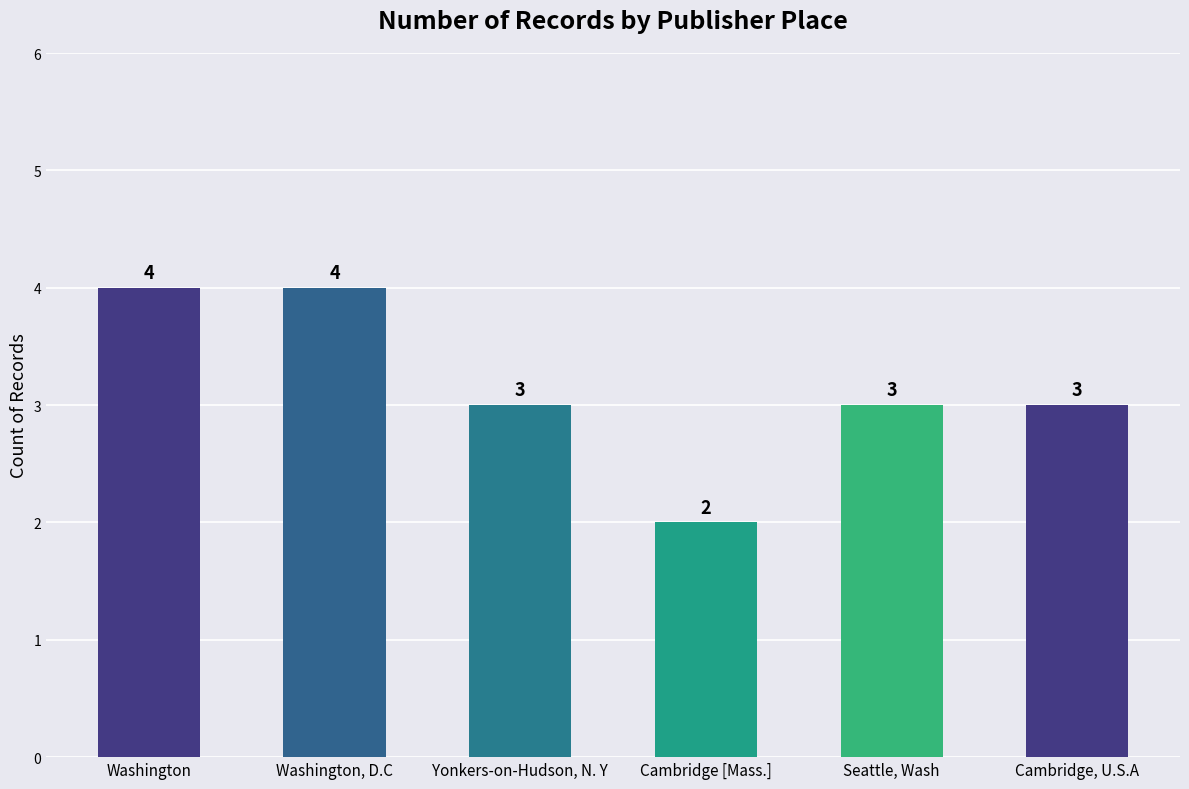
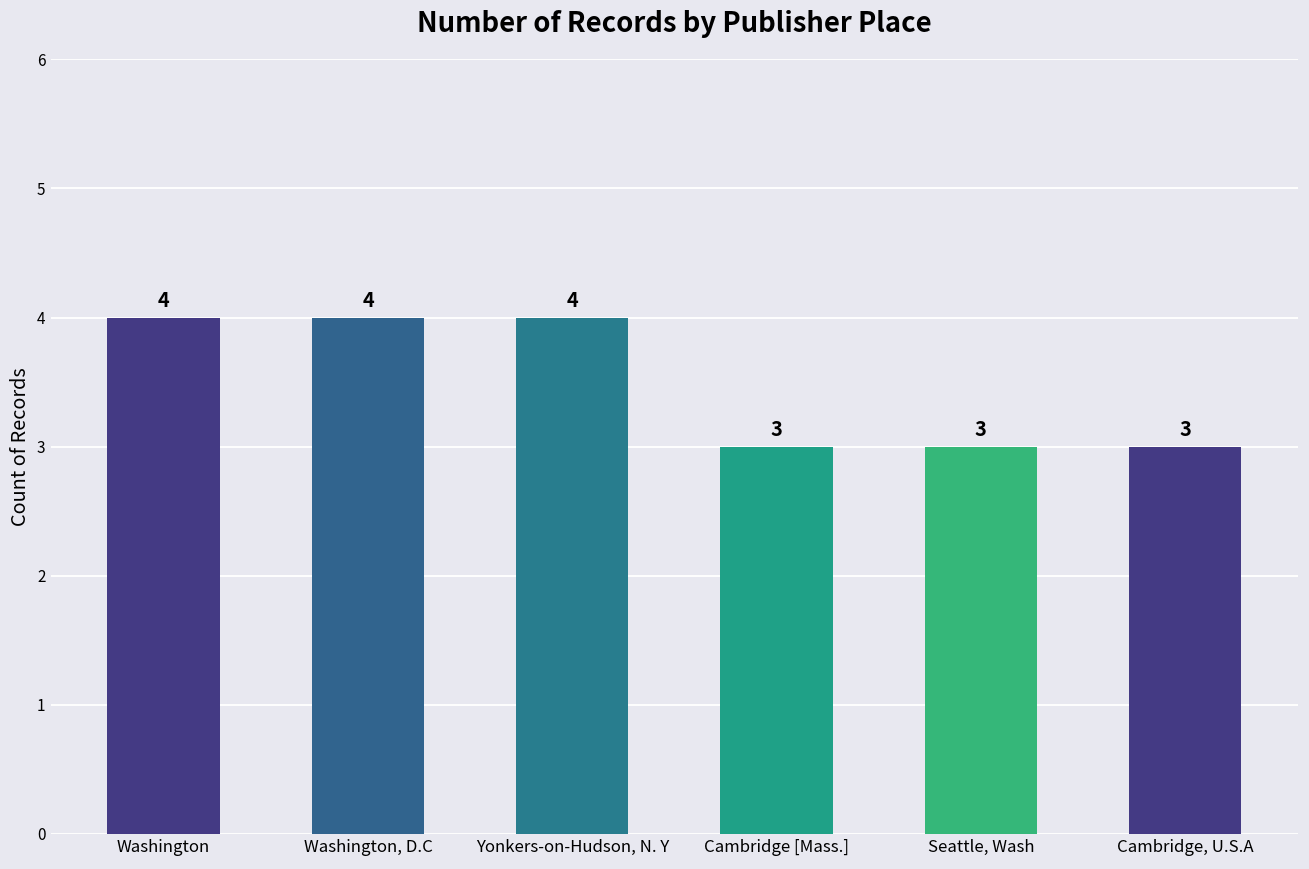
Yonkers-on-Hudson, N. Y: 3 -> 4
Cambridge [Mass.]: 2 -> 3
